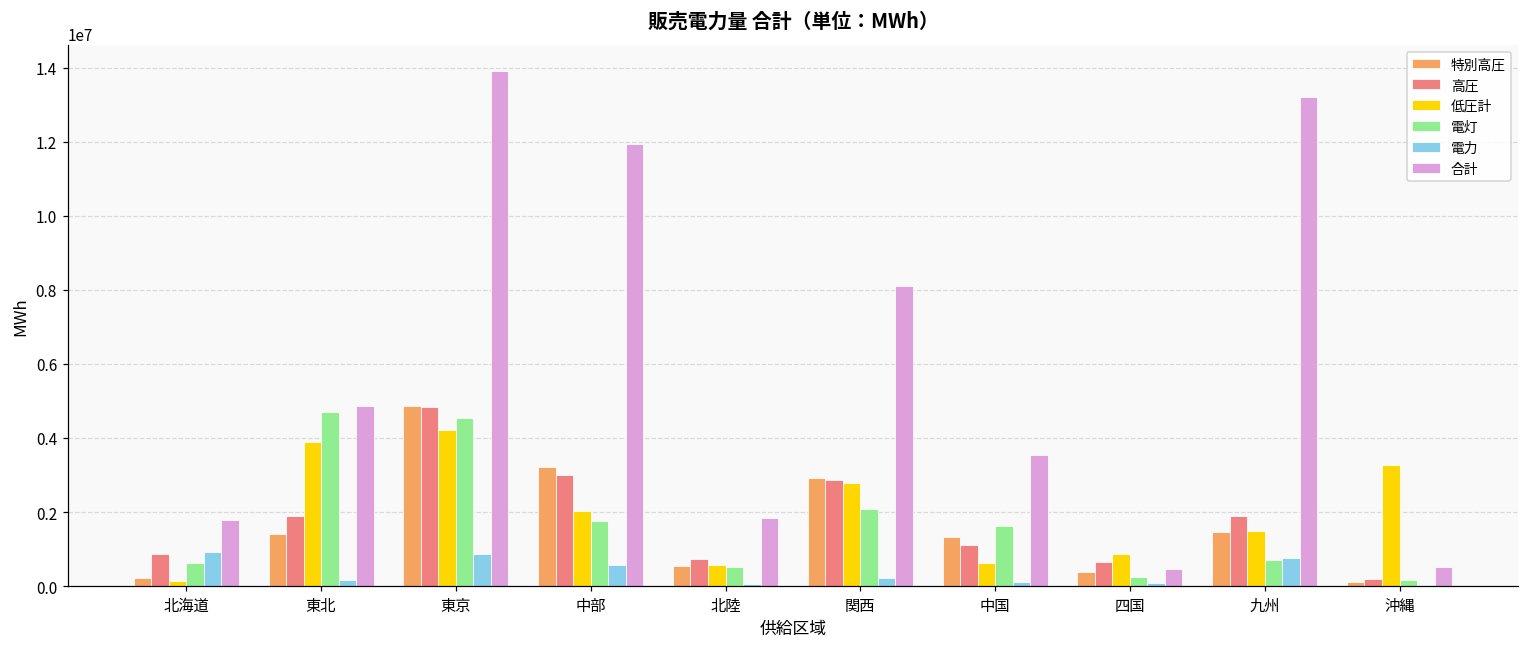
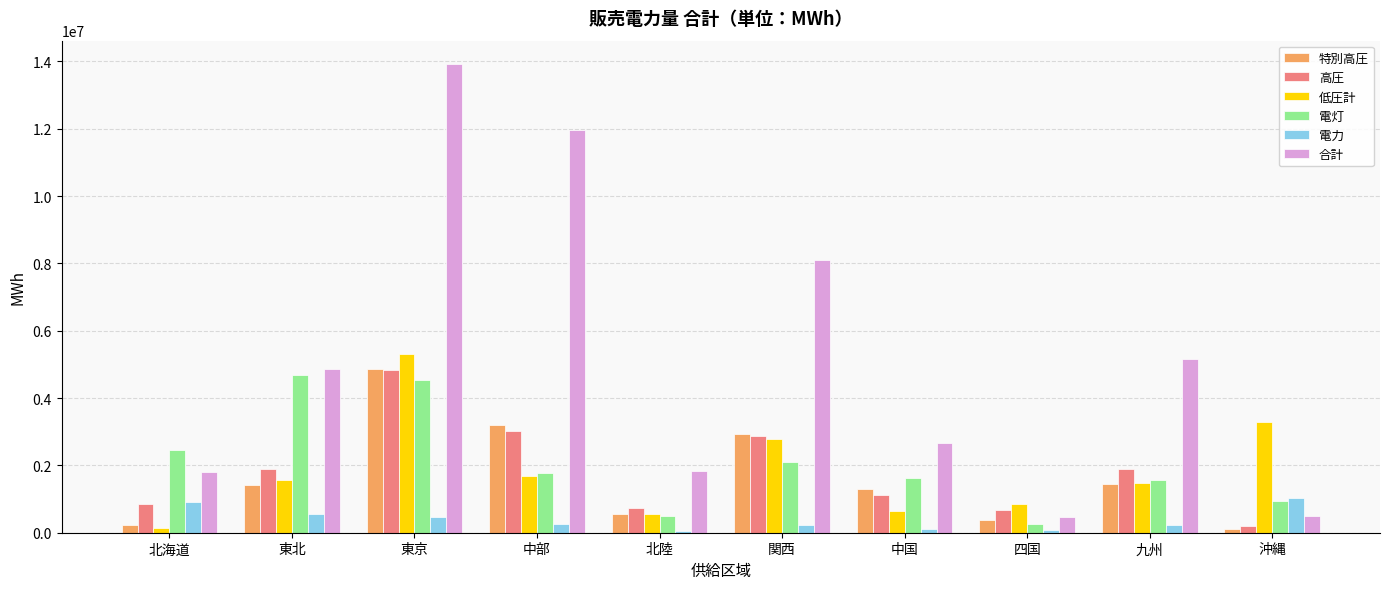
電灯, 北海道: 600000 -> 2500000
低圧計, 東北: 3900000 -> 1600000
電力, 東北: 200000 -> 600000
低圧計, 東京: 4200000 -> 5300000
電力, 東京: 900000 -> 500000
低圧計, 中部: 2000000 -> 1700000
電力, 中部: 600000 -> 300000
合計, 中国: 3500000 -> 2700000
電灯, 九州: 700000 -> 1600000
電力, 九州: 800000 -> 200000
合計, 九州: 13200000 -> 5200000
電灯, 沖縄: 200000 -> 1000000
電力, 沖縄: 0 -> 1000000
